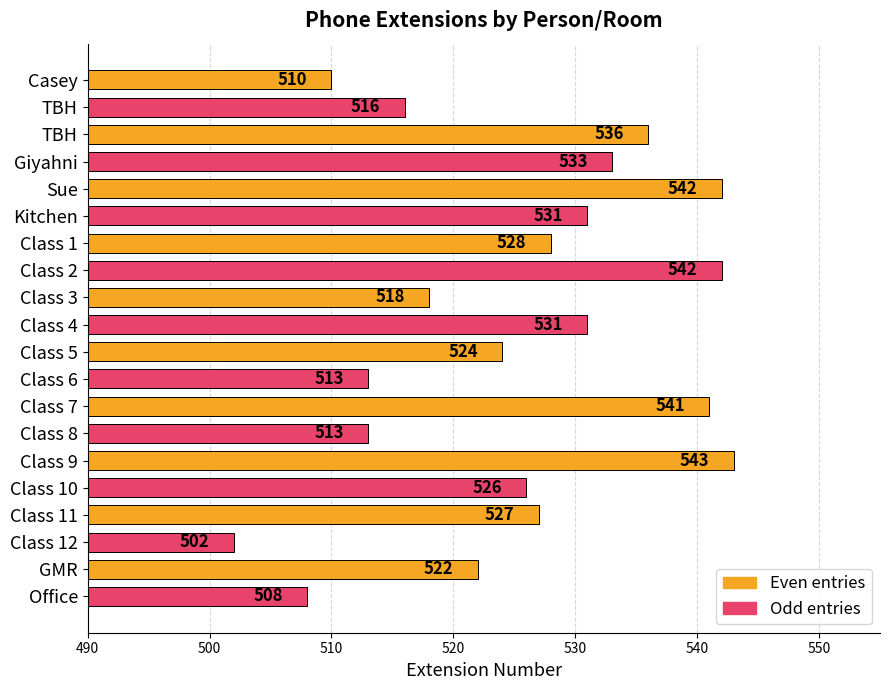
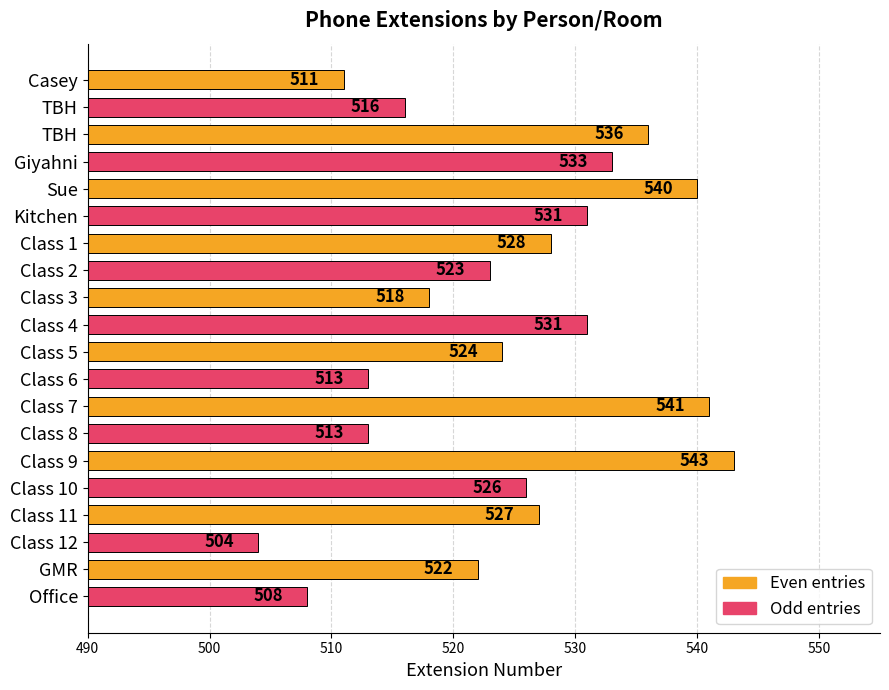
Casey: 510 -> 511
Sue: 542 -> 540
Class 2: 542 -> 523
Class 12: 502 -> 504
